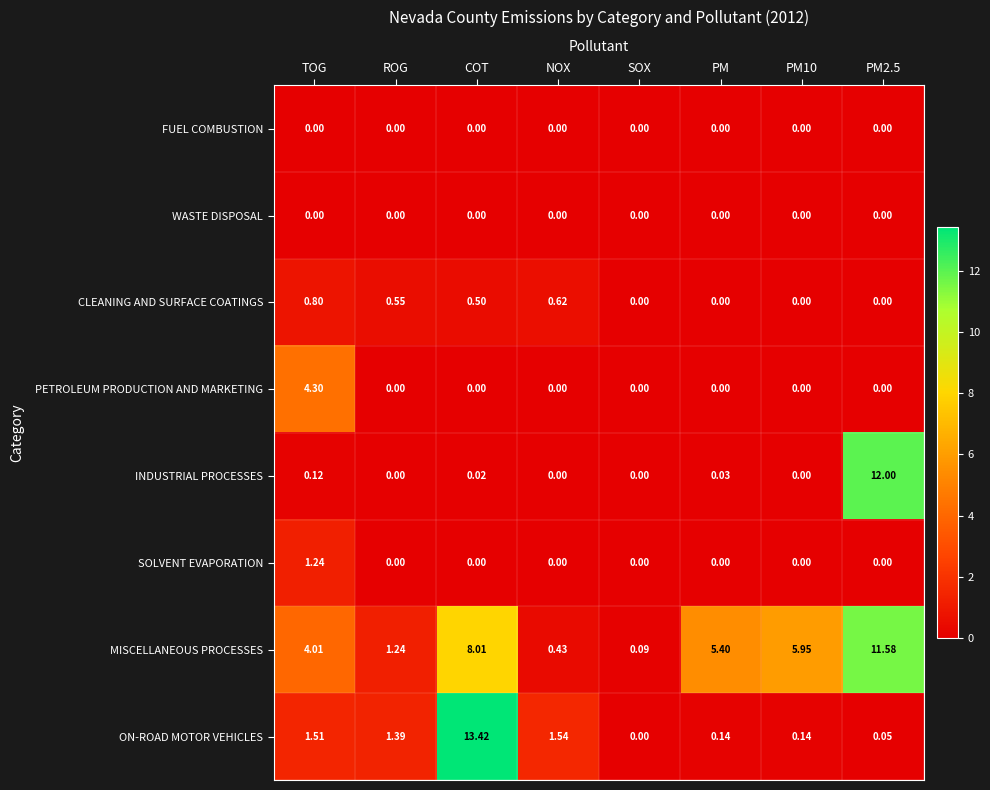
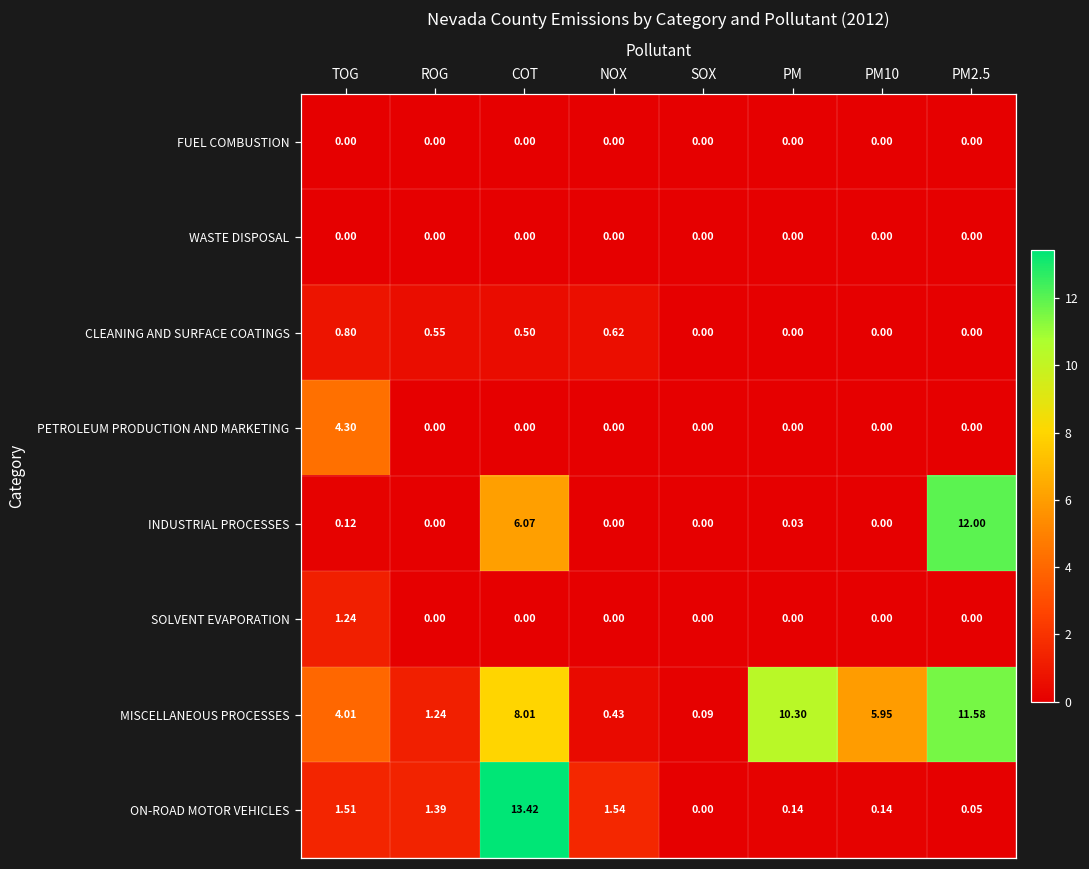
INDUSTRIAL PROCESSES, COT: 0.02 -> 6.07
MISCELLANEOUS PROCESSES, PM: 5.40 -> 10.30
